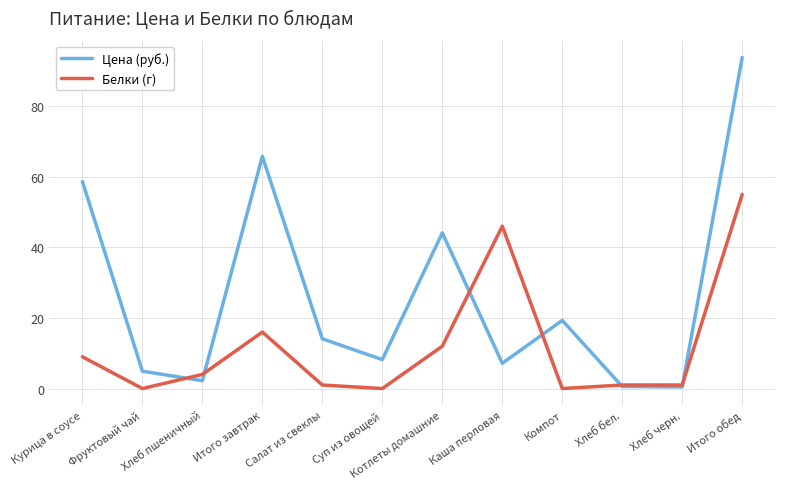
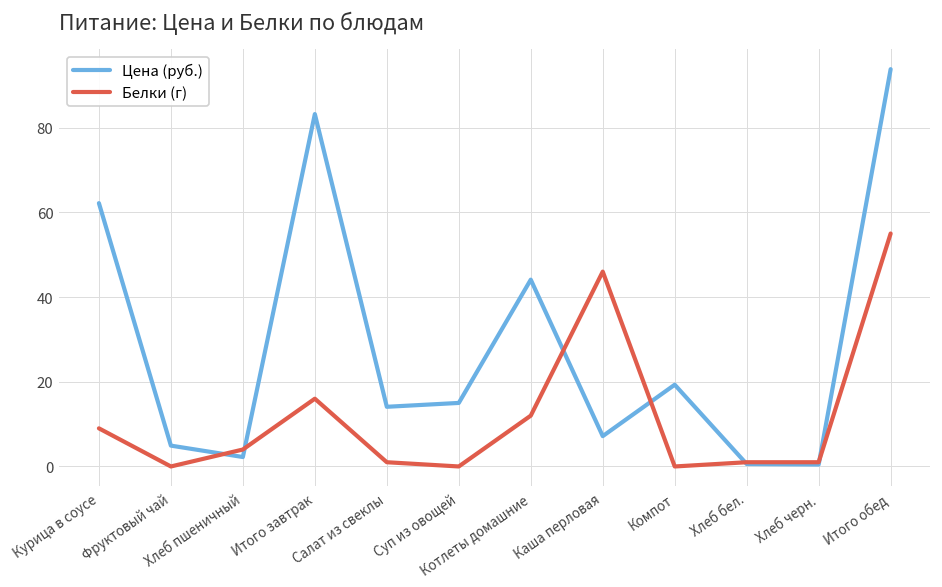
Цена (руб.), Курица в соусе: 59 -> 62
Цена (руб.), Итого завтрак: 66 -> 83
Цена (руб.), Суп из овощей: 8 -> 15
